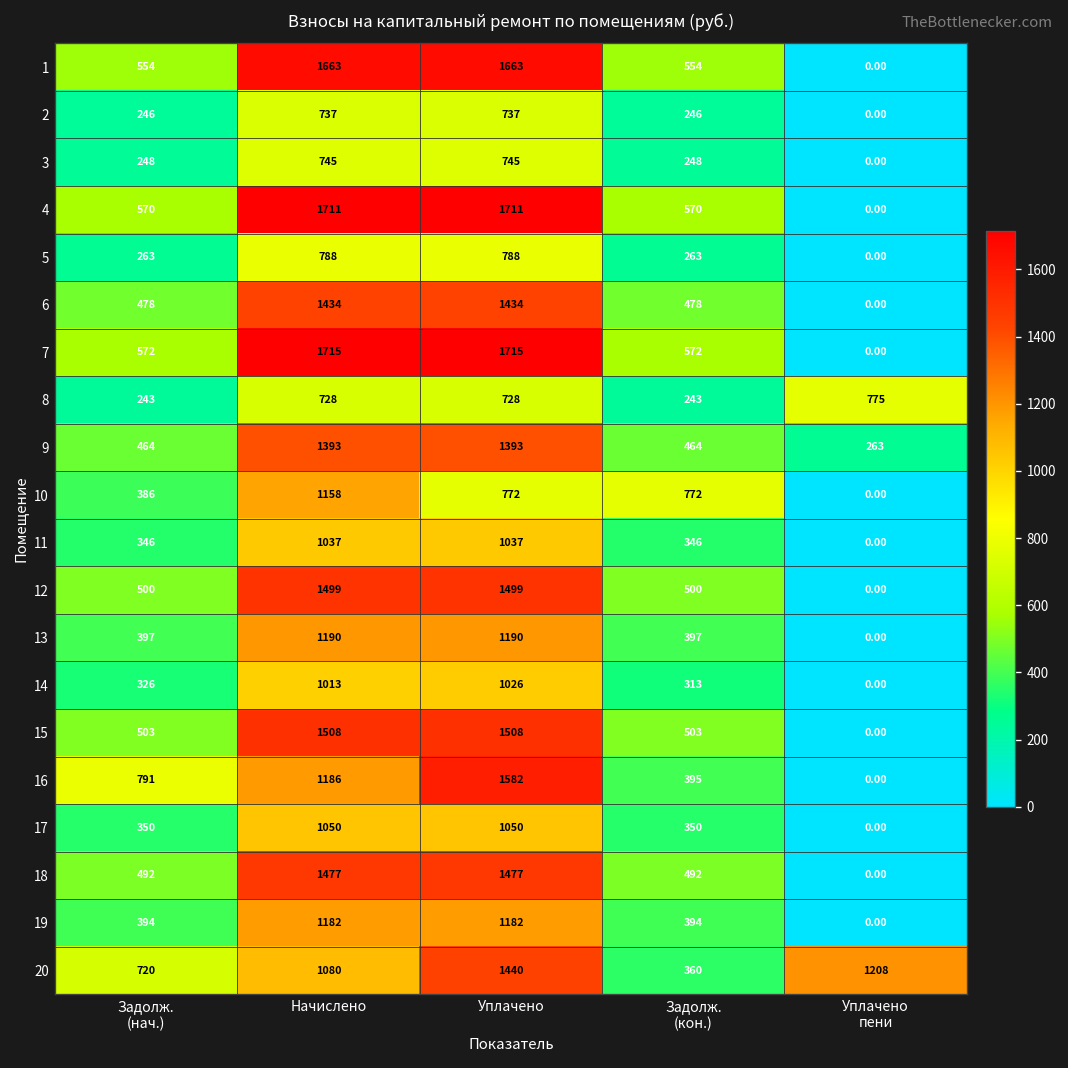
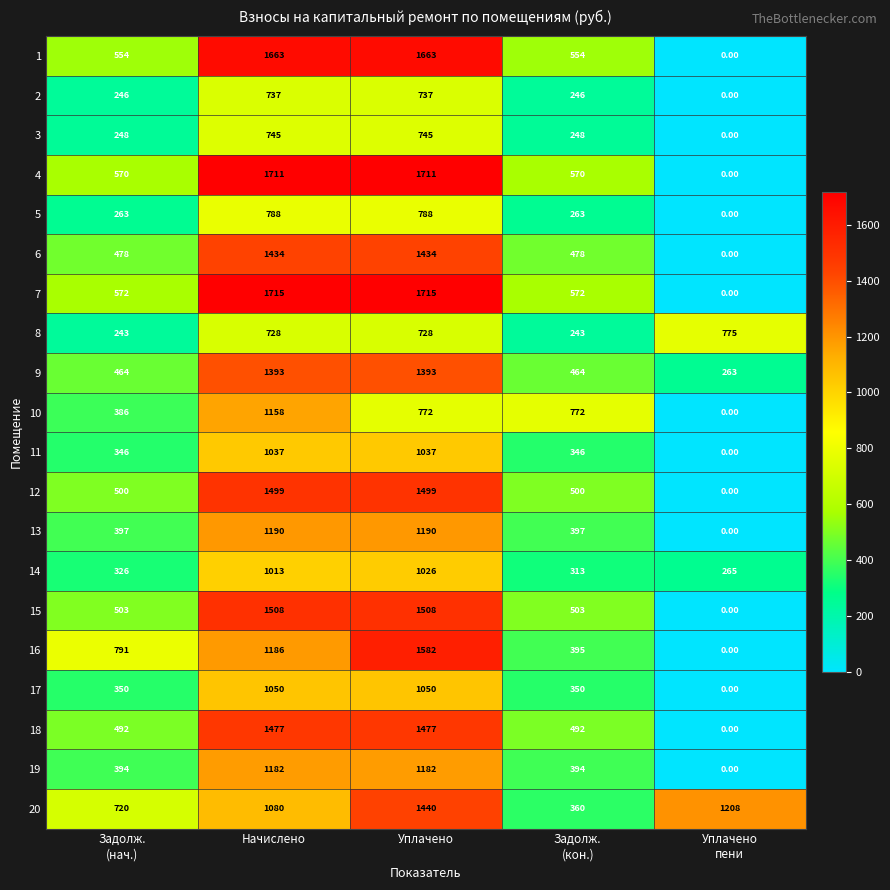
14, Уплачено пени: 0.00 -> 265
